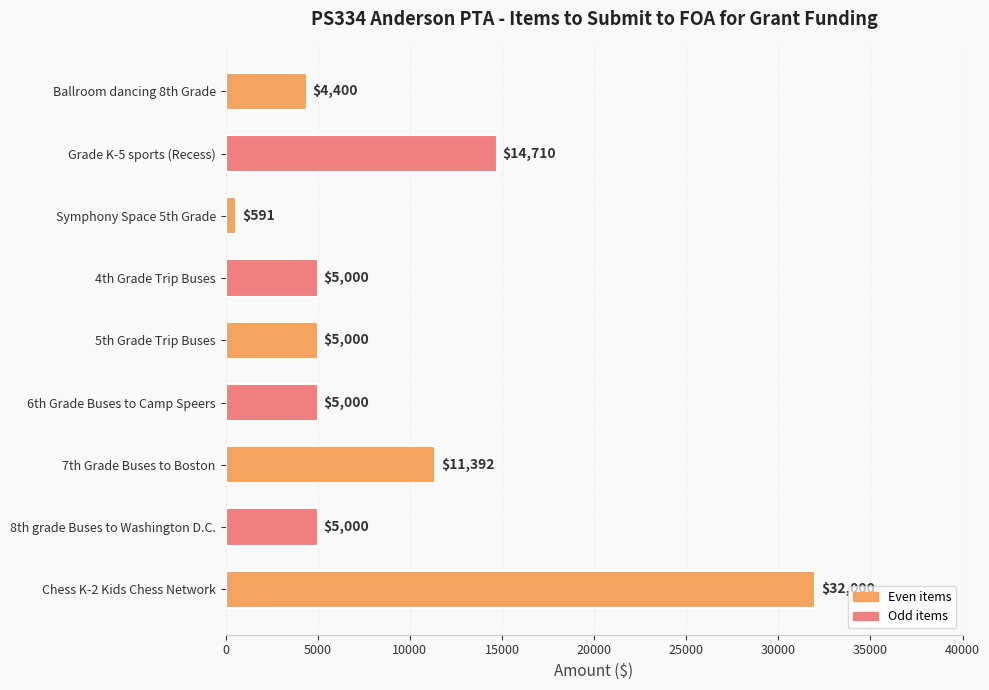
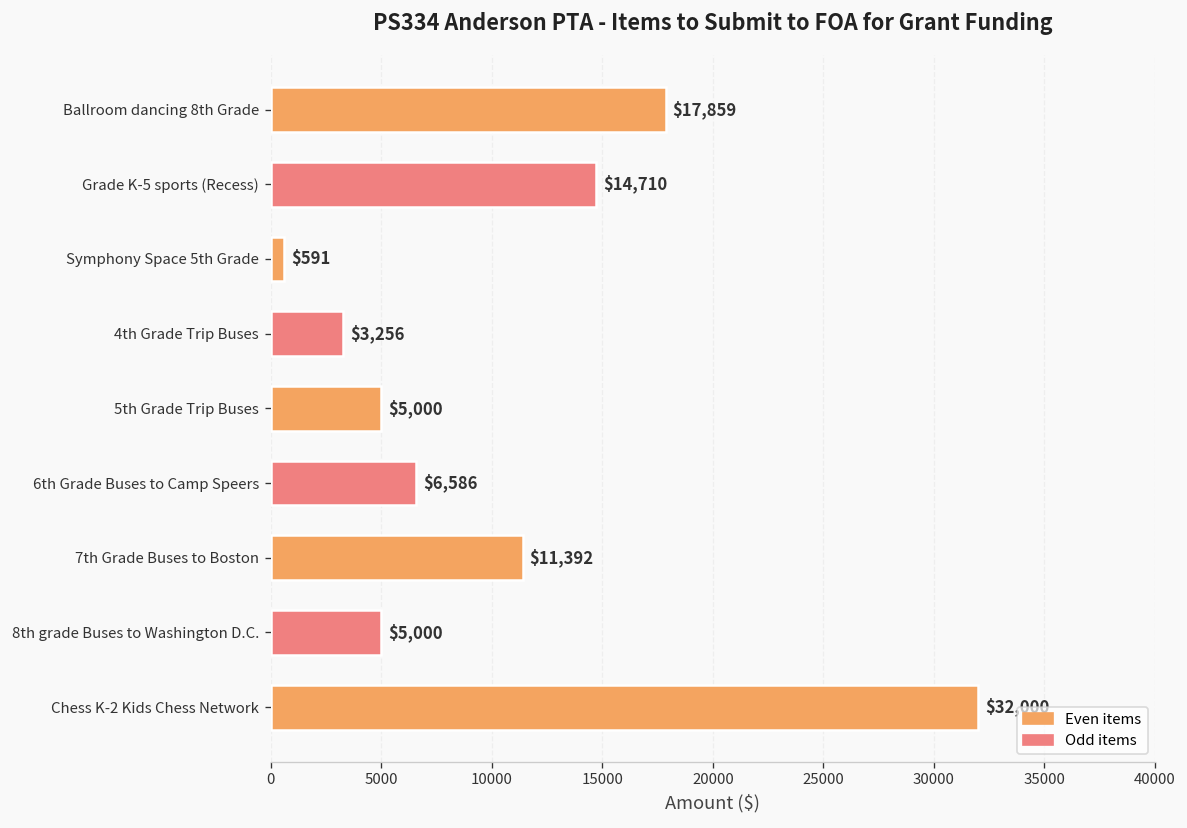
Ballroom dancing 8th Grade: $4,400 -> $17,859
4th Grade Trip Buses: $5,000 -> $3,256
6th Grade Buses to Camp Speers: $5,000 -> $6,586
